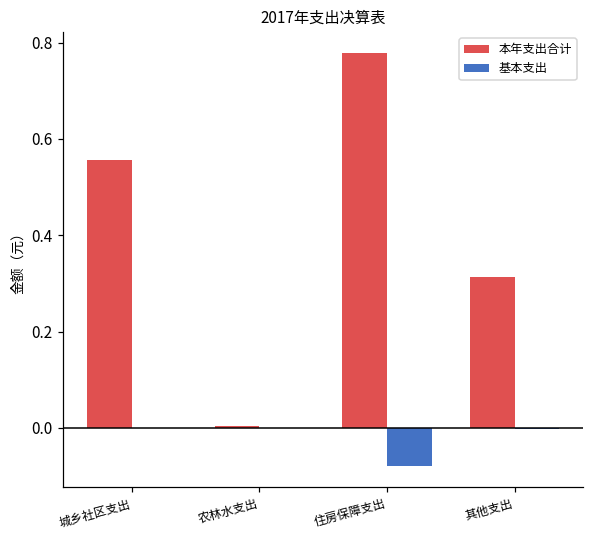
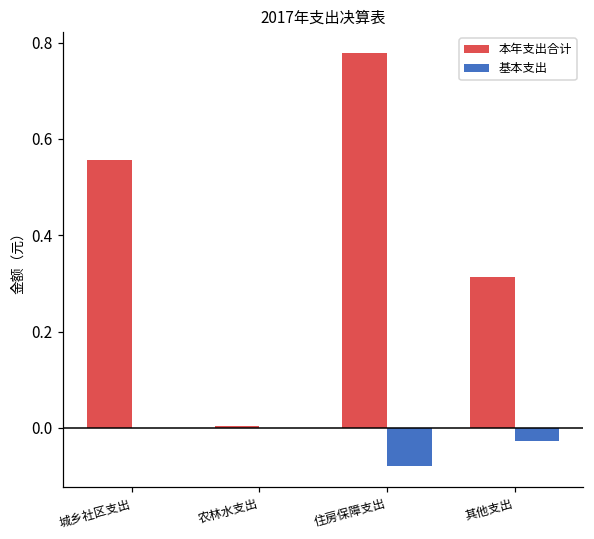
基本支出, 其他支出: 0.00 -> -0.03
